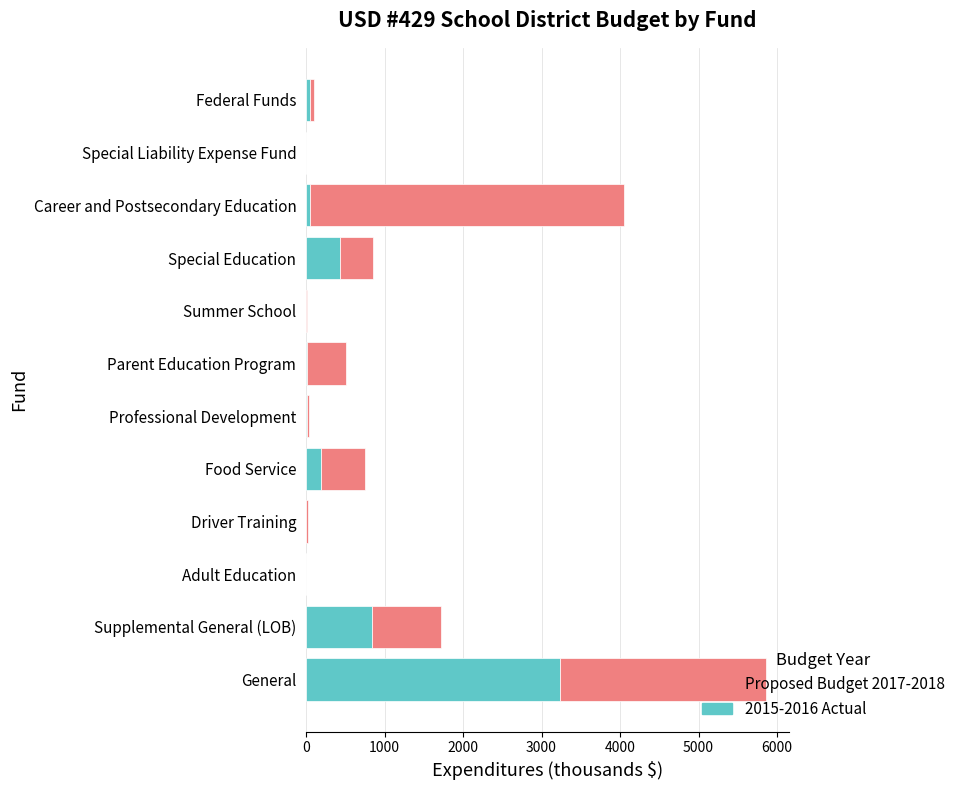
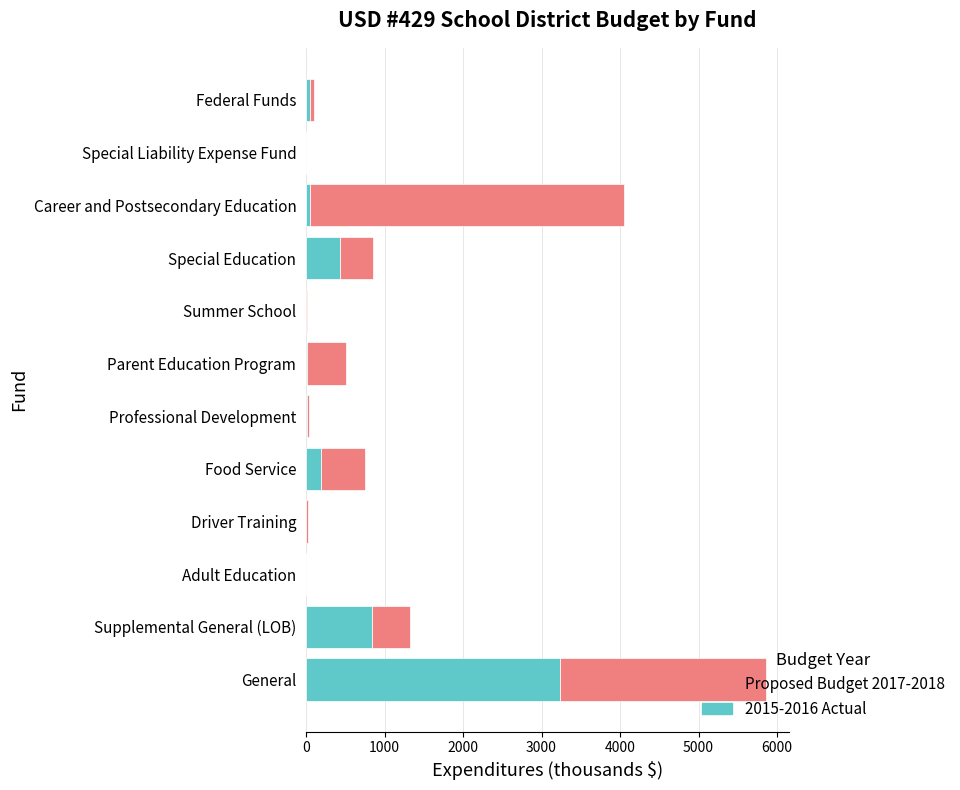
Proposed Budget 2017-2018, Supplemental General (LOB): 900 -> 500
